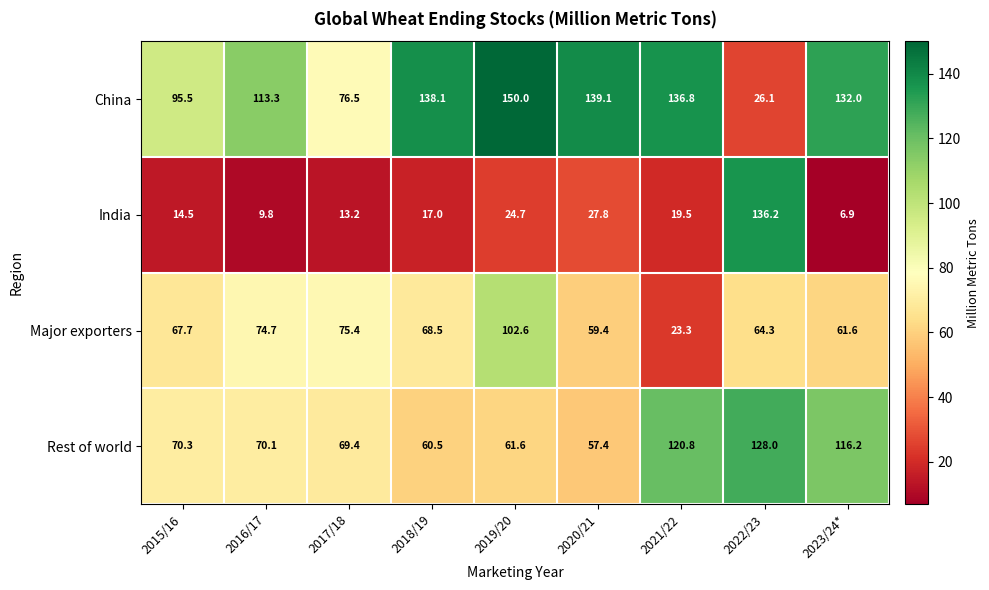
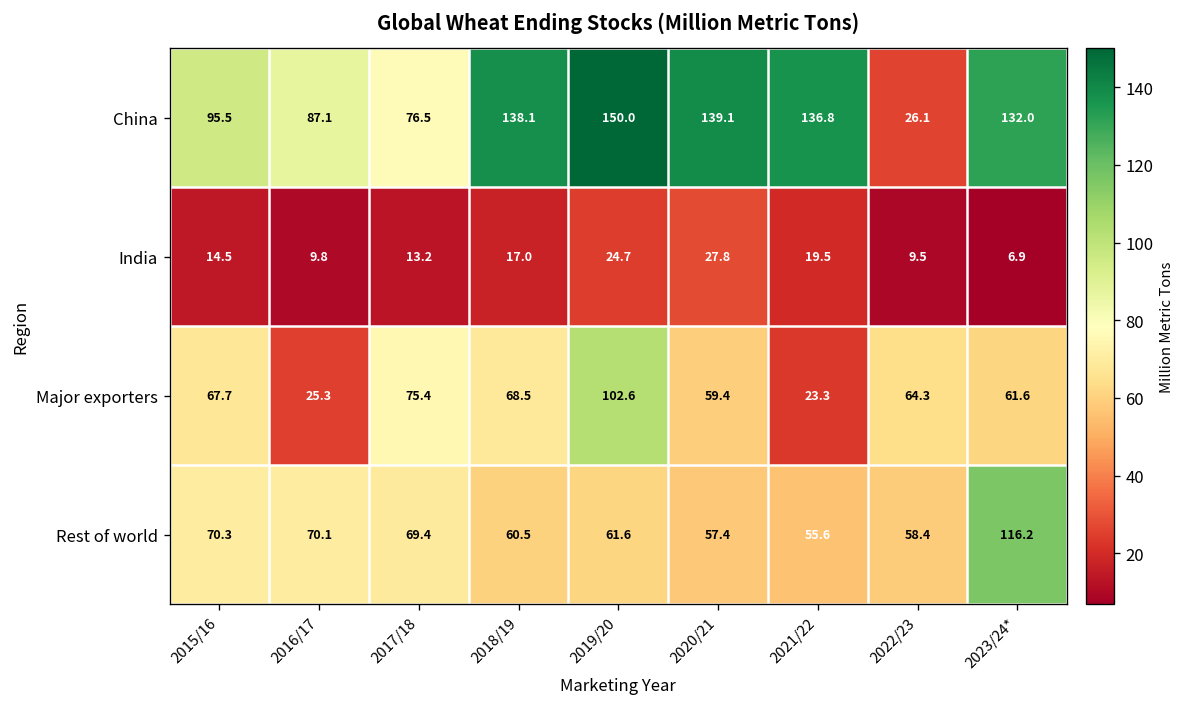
China, 2016/17: 113.3 -> 87.1
India, 2022/23: 136.2 -> 9.5
Major exporters, 2016/17: 74.7 -> 25.3
Rest of world, 2021/22: 120.8 -> 55.6
Rest of world, 2022/23: 128.0 -> 58.4
